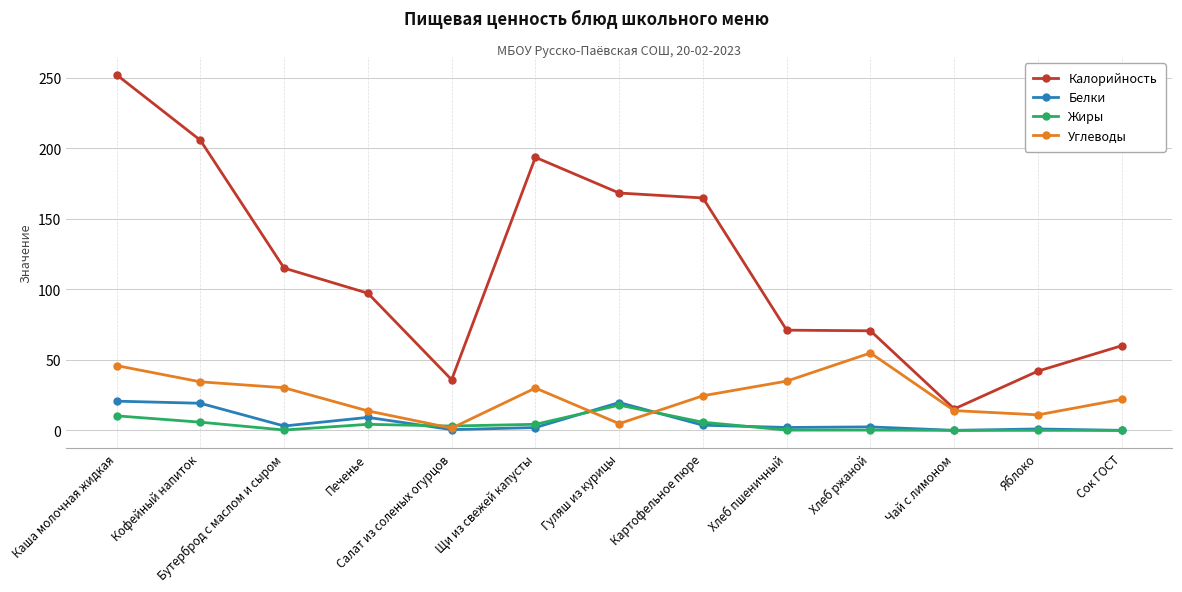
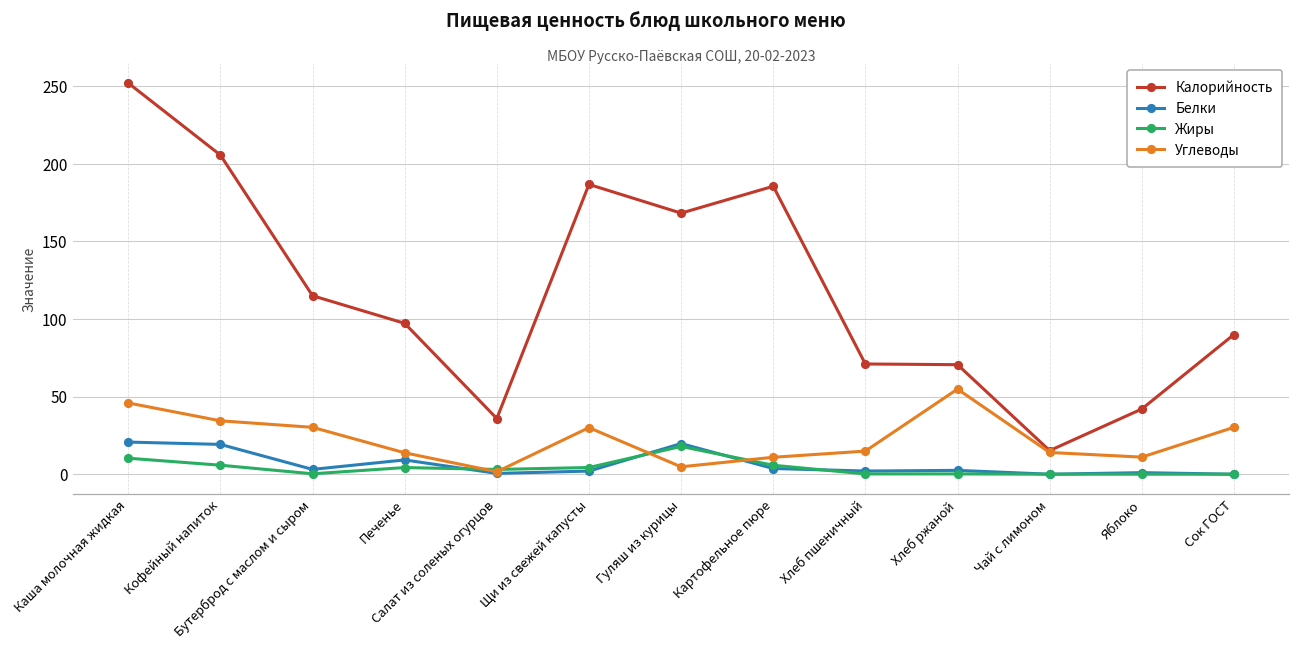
Калорийность, Щи из свежей капусты: 194 -> 187
Калорийность, Картофельное пюре: 165 -> 186
Углеводы, Картофельное пюре: 25 -> 11
Углеводы, Хлеб пшеничный: 35 -> 15
Калорийность, Сок ГОСТ: 60 -> 90
Углеводы, Сок ГОСТ: 22 -> 30
